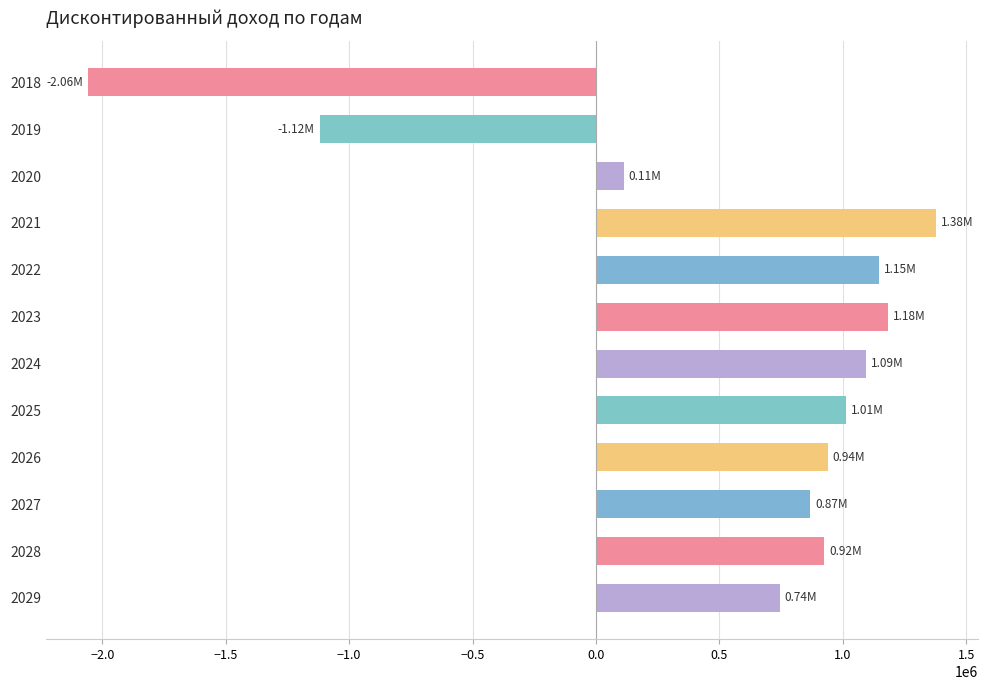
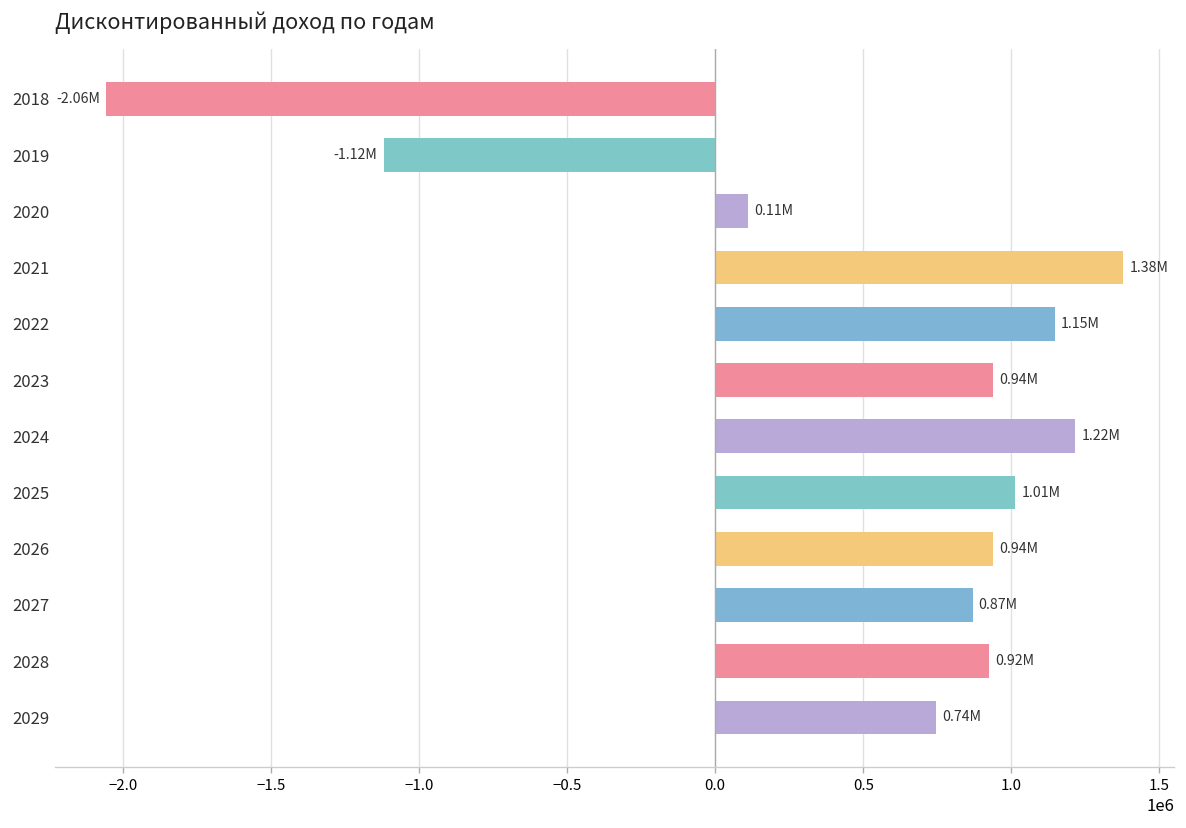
2023: 1.18M -> 0.94M
2024: 1.09M -> 1.22M
